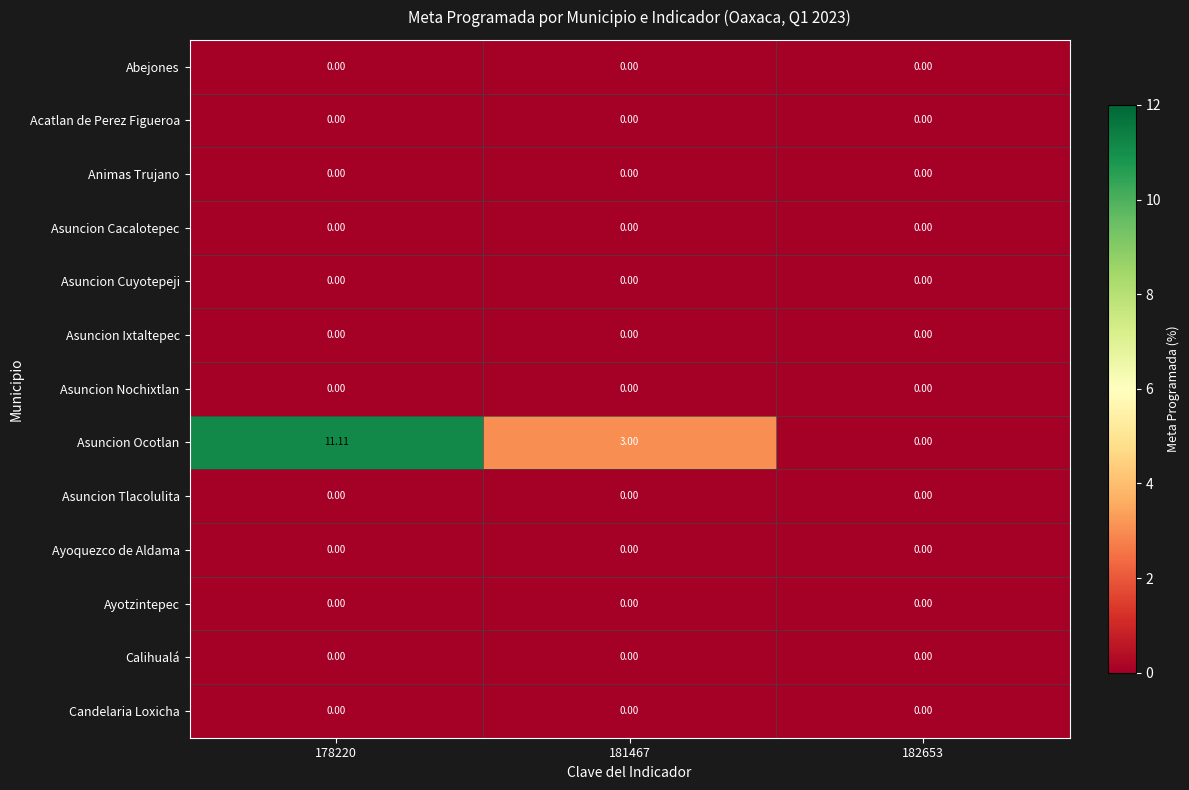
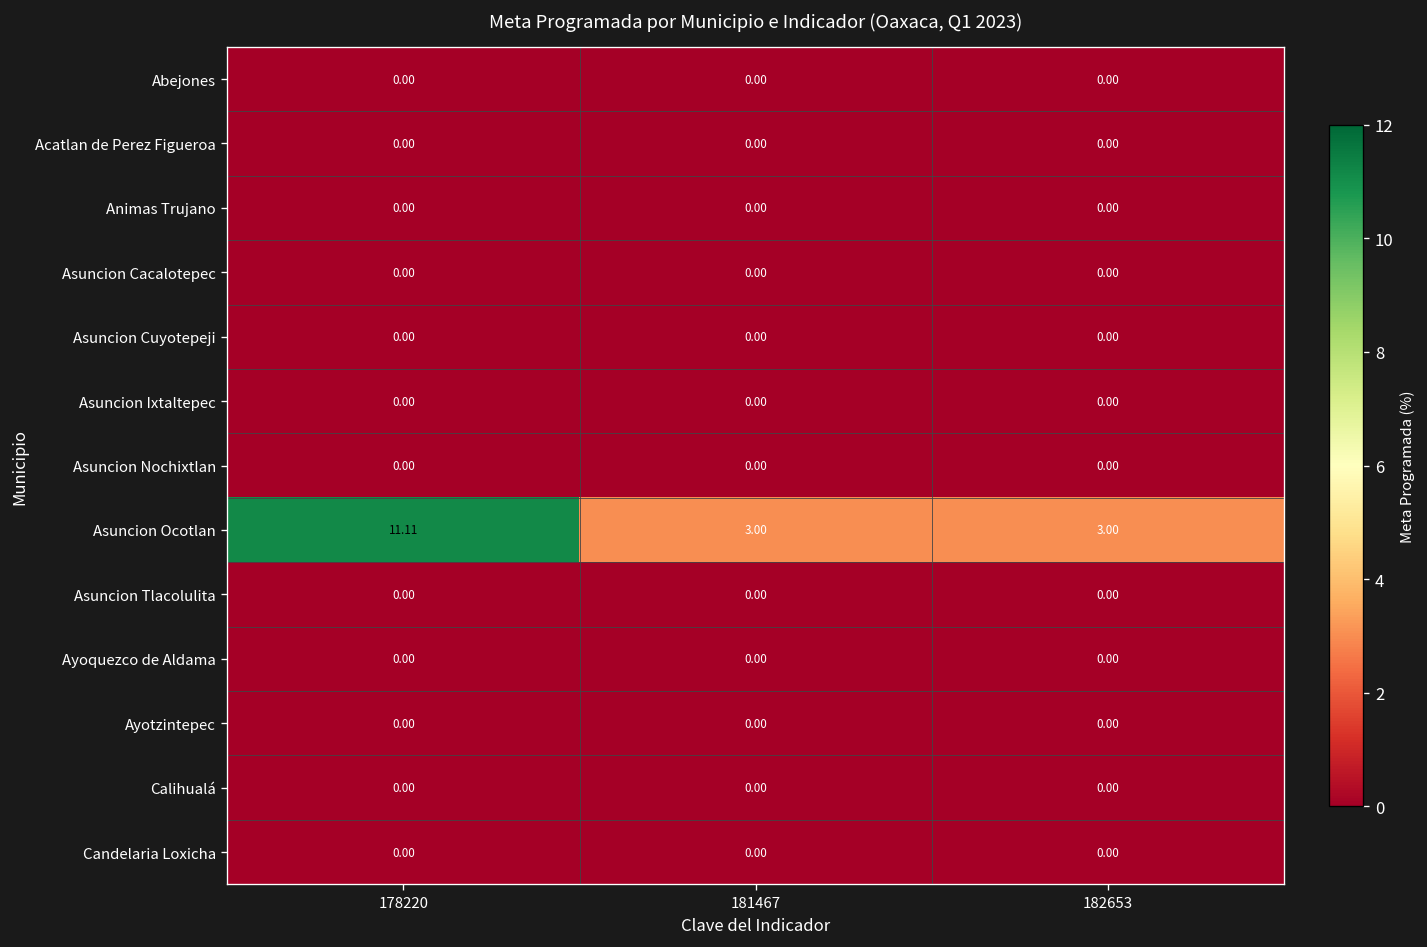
Asuncion Ocotlan, 182653: 0.00 -> 3.00
